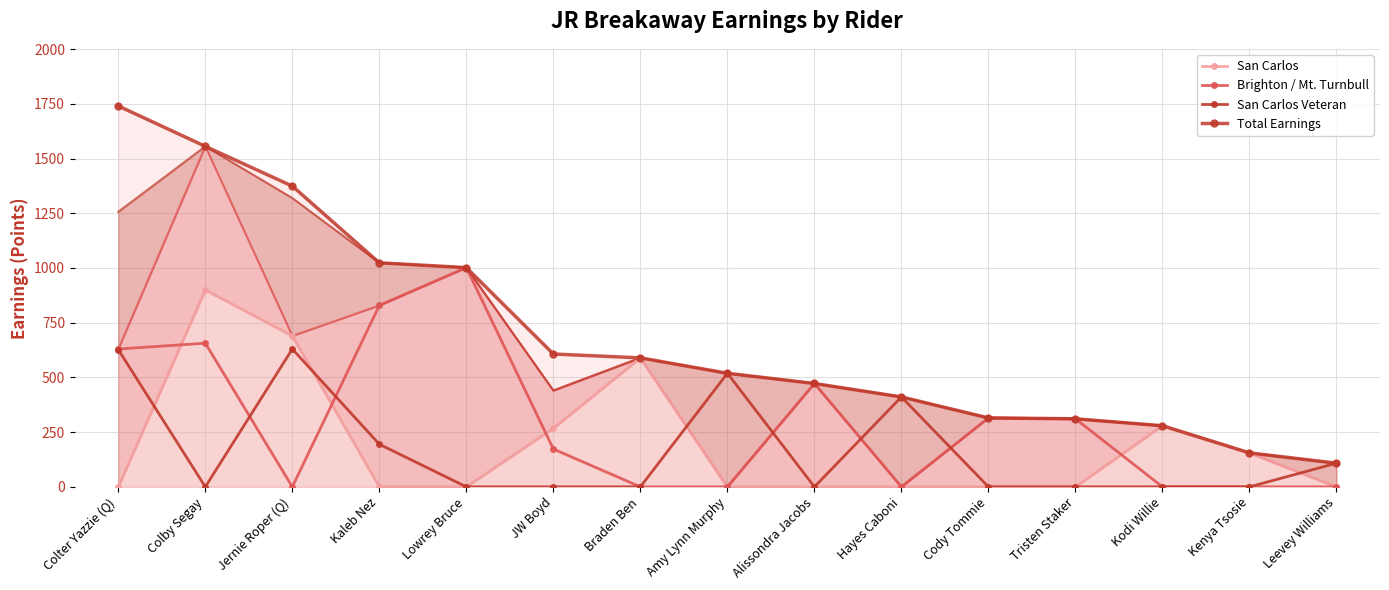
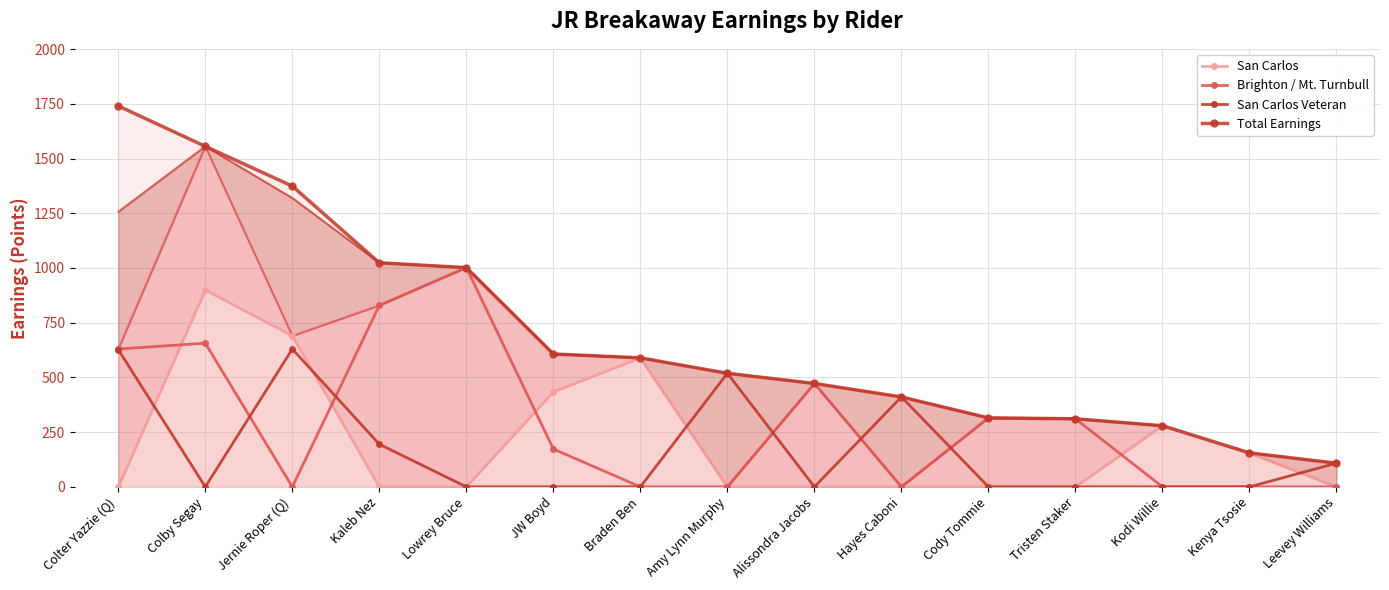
San Carlos, JW Boyd: 270 -> 430
